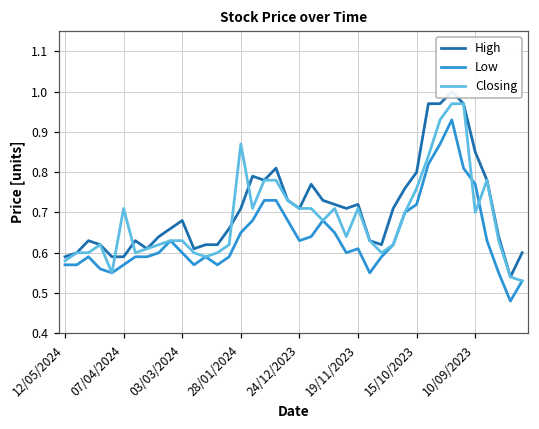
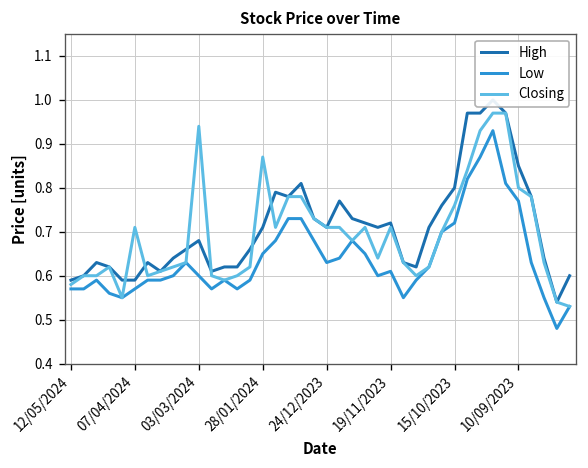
Closing, 03/03/2024: 0.63 -> 0.94
Closing, 10/09/2023: 0.7 -> 0.8
